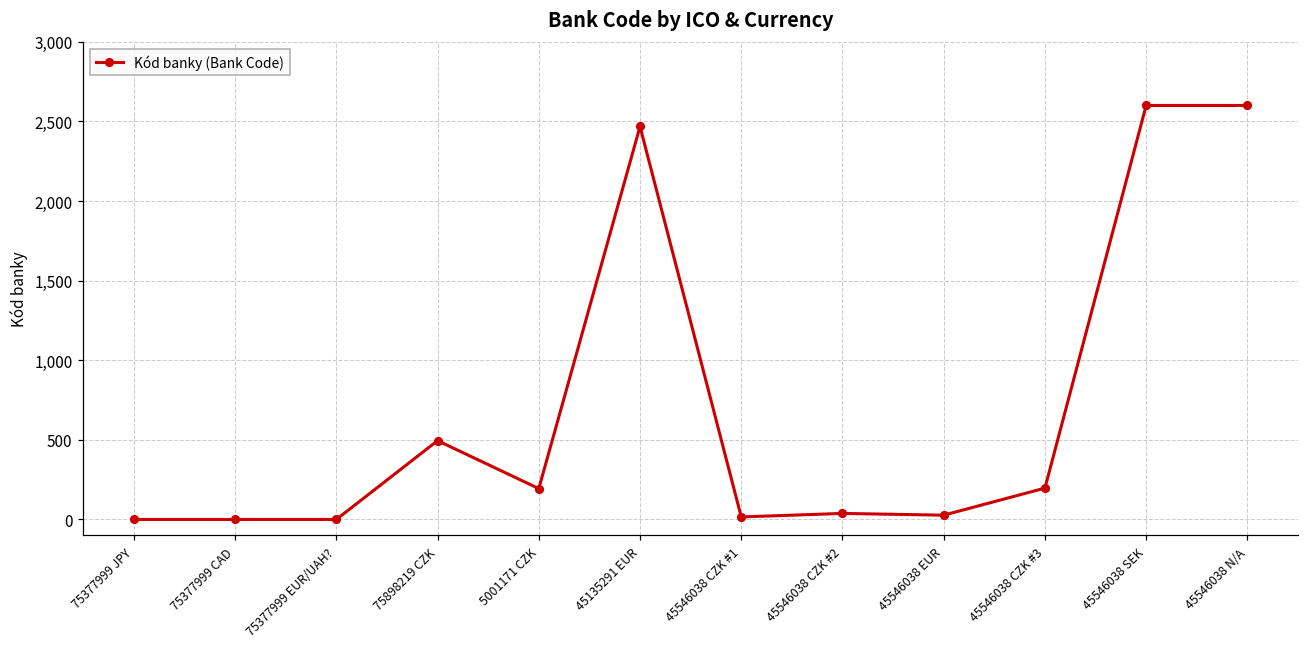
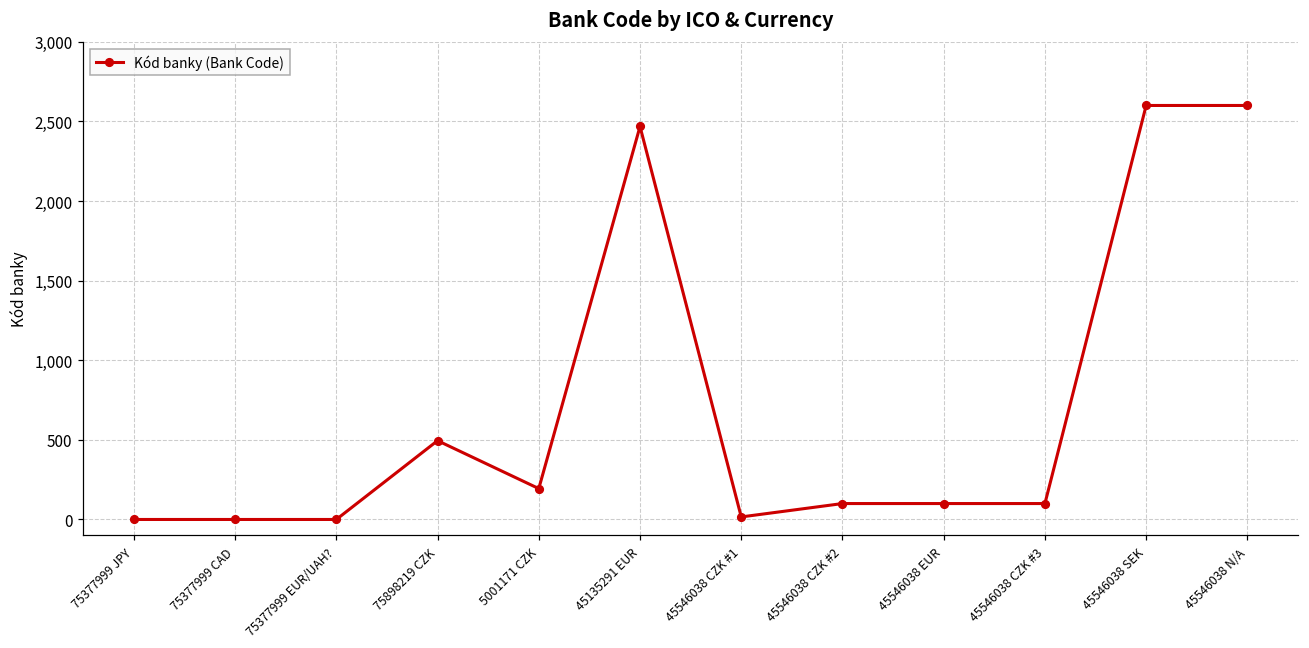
45546038 CZK #2: 40 -> 100
45546038 EUR: 30 -> 100
45546038 CZK #3: 200 -> 100
